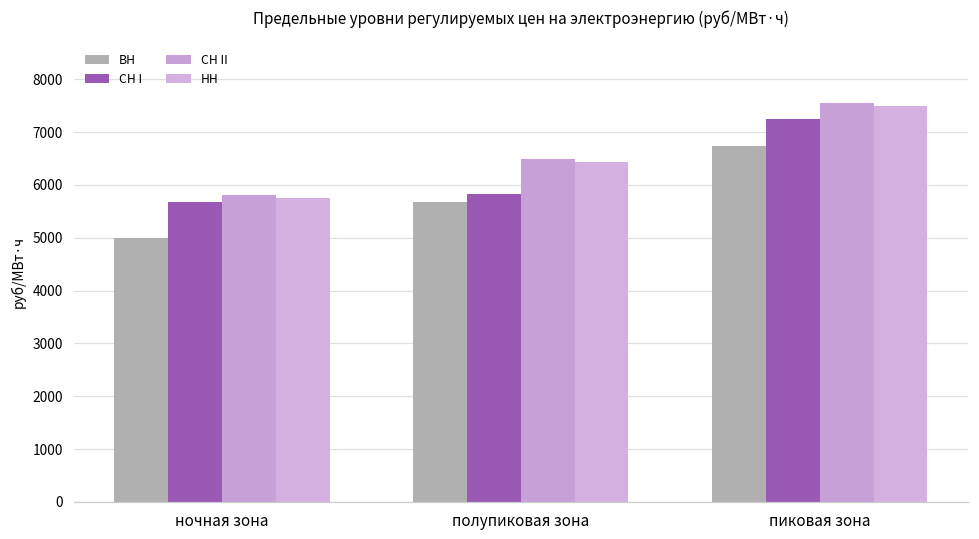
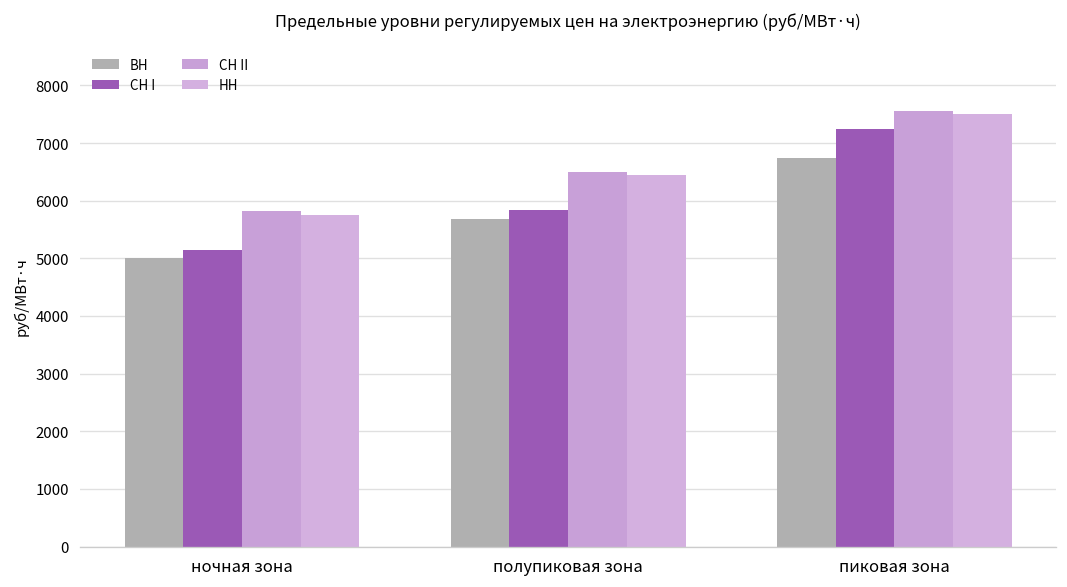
СН I, ночная зона: 5700 -> 5200
